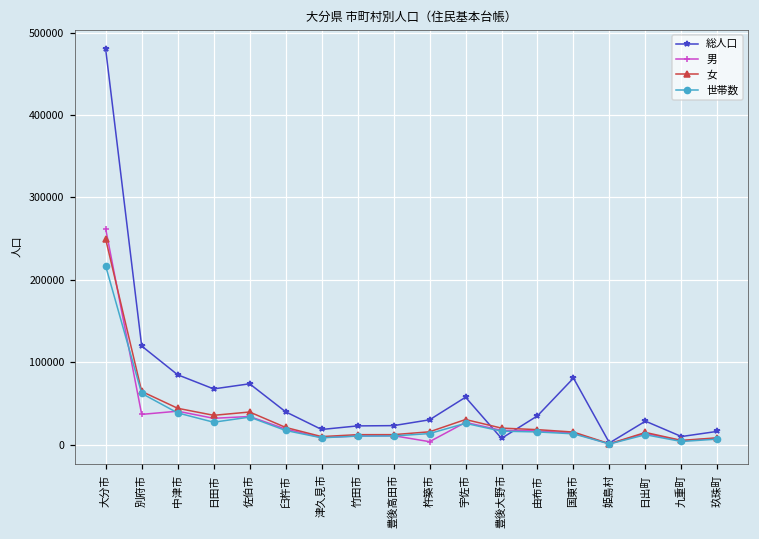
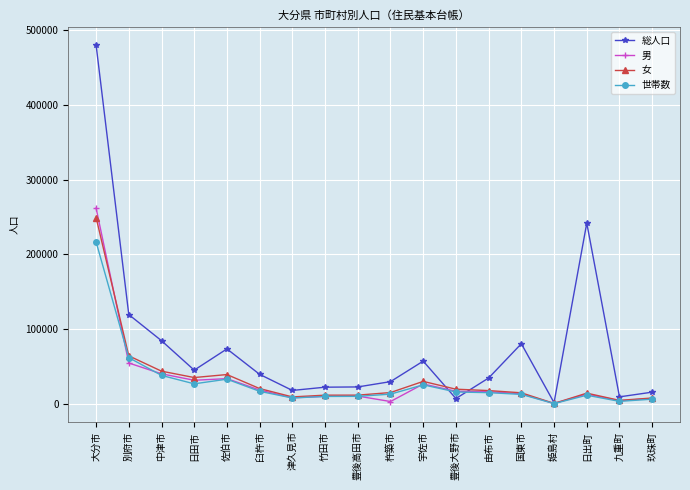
男, 別府市: 40000 -> 60000
総人口, 日田市: 70000 -> 50000
総人口, 日出町: 30000 -> 240000
